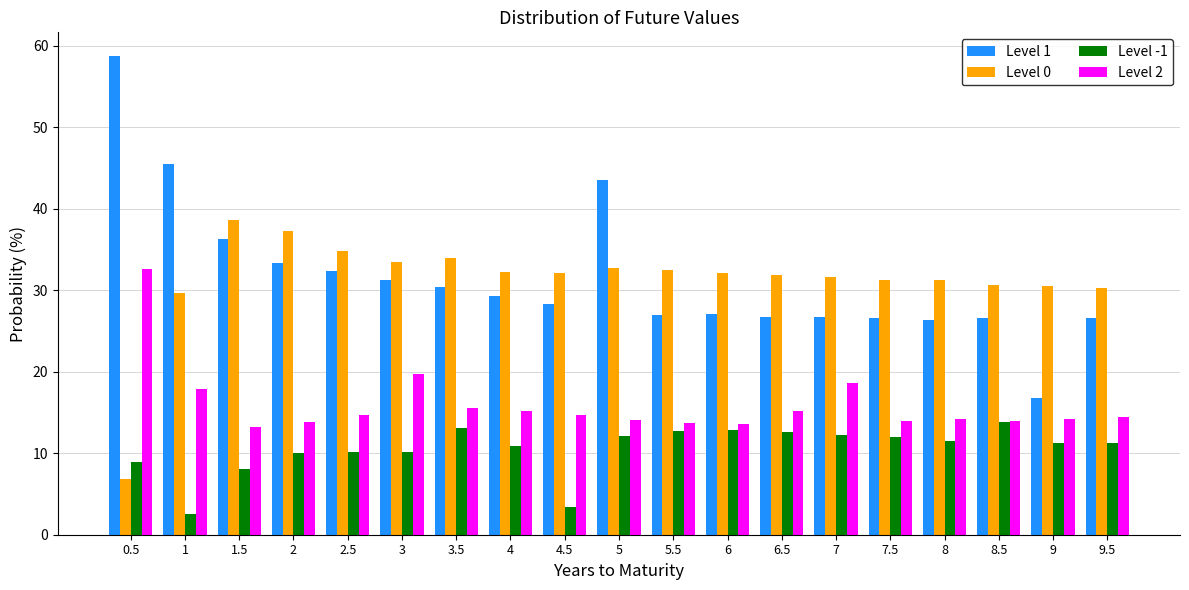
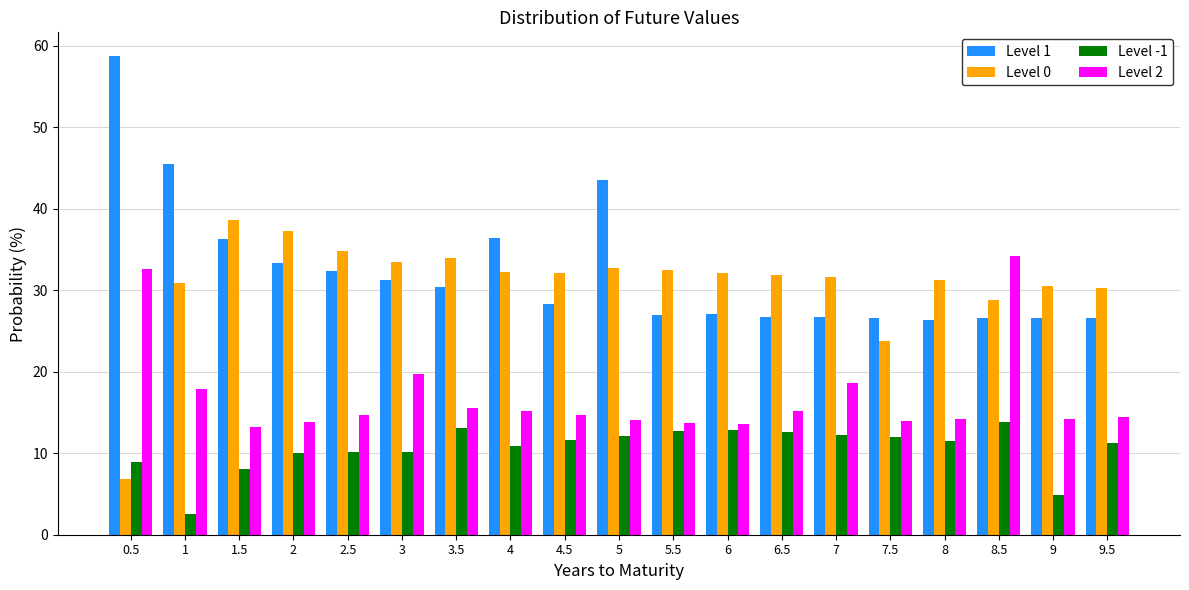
Level 0, 1: 30 -> 31
Level 1, 4: 29 -> 36
Level -1, 4.5: 3 -> 12
Level 0, 7.5: 31 -> 24
Level 0, 8.5: 31 -> 29
Level 2, 8.5: 14 -> 34
Level 1, 9: 17 -> 27
Level -1, 9: 11 -> 5
